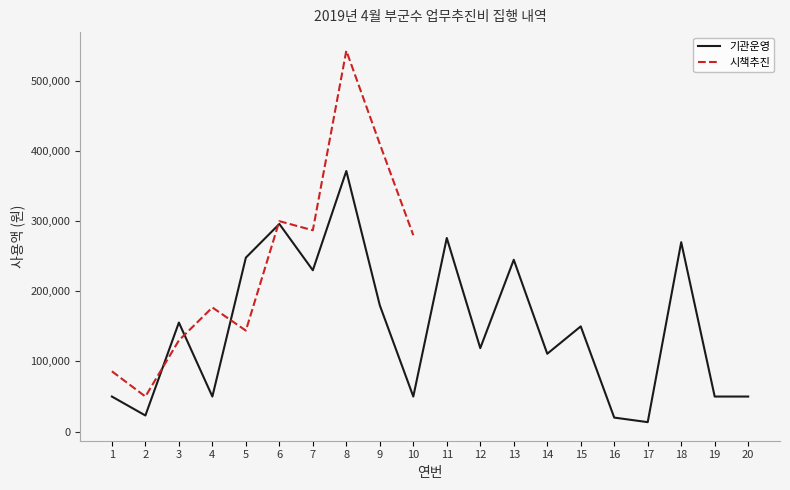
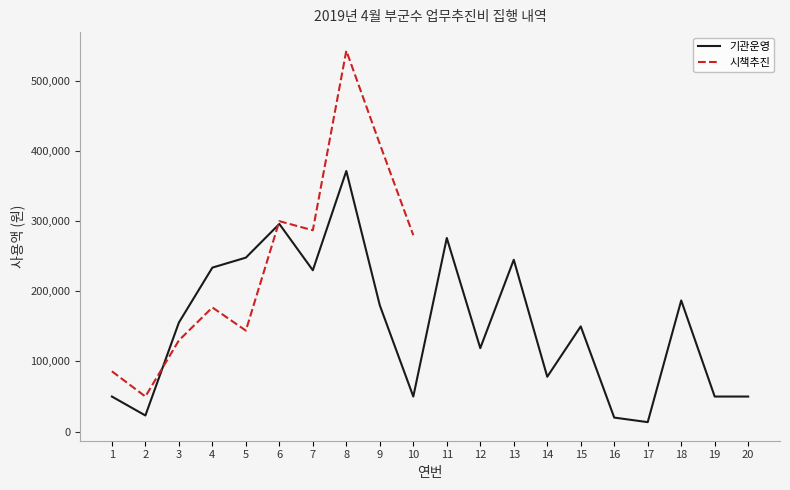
기관운영, 4: 50,000 -> 230,000
기관운영, 14: 110,000 -> 80,000
기관운영, 18: 270,000 -> 190,000
